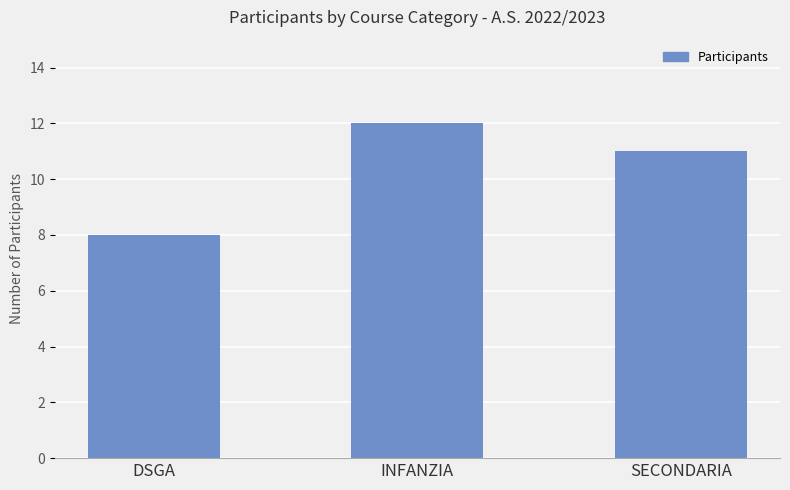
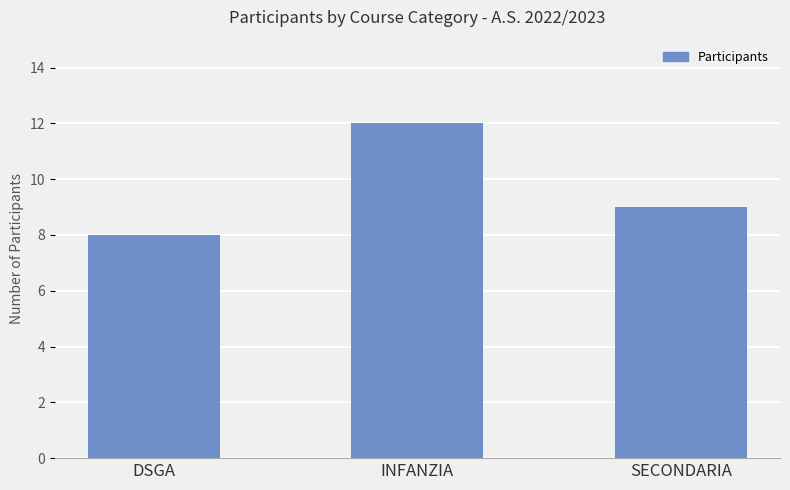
SECONDARIA: 11 -> 9
